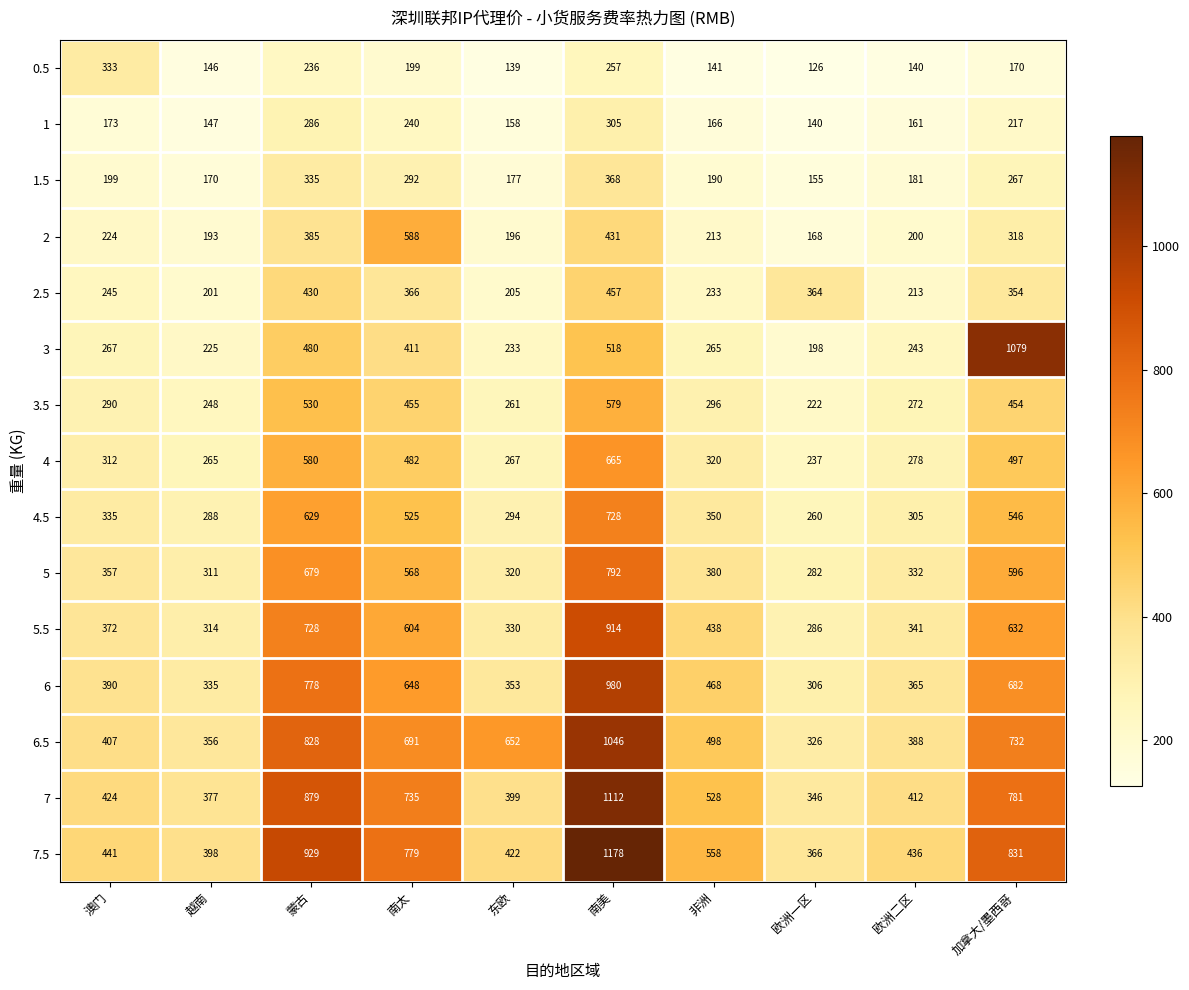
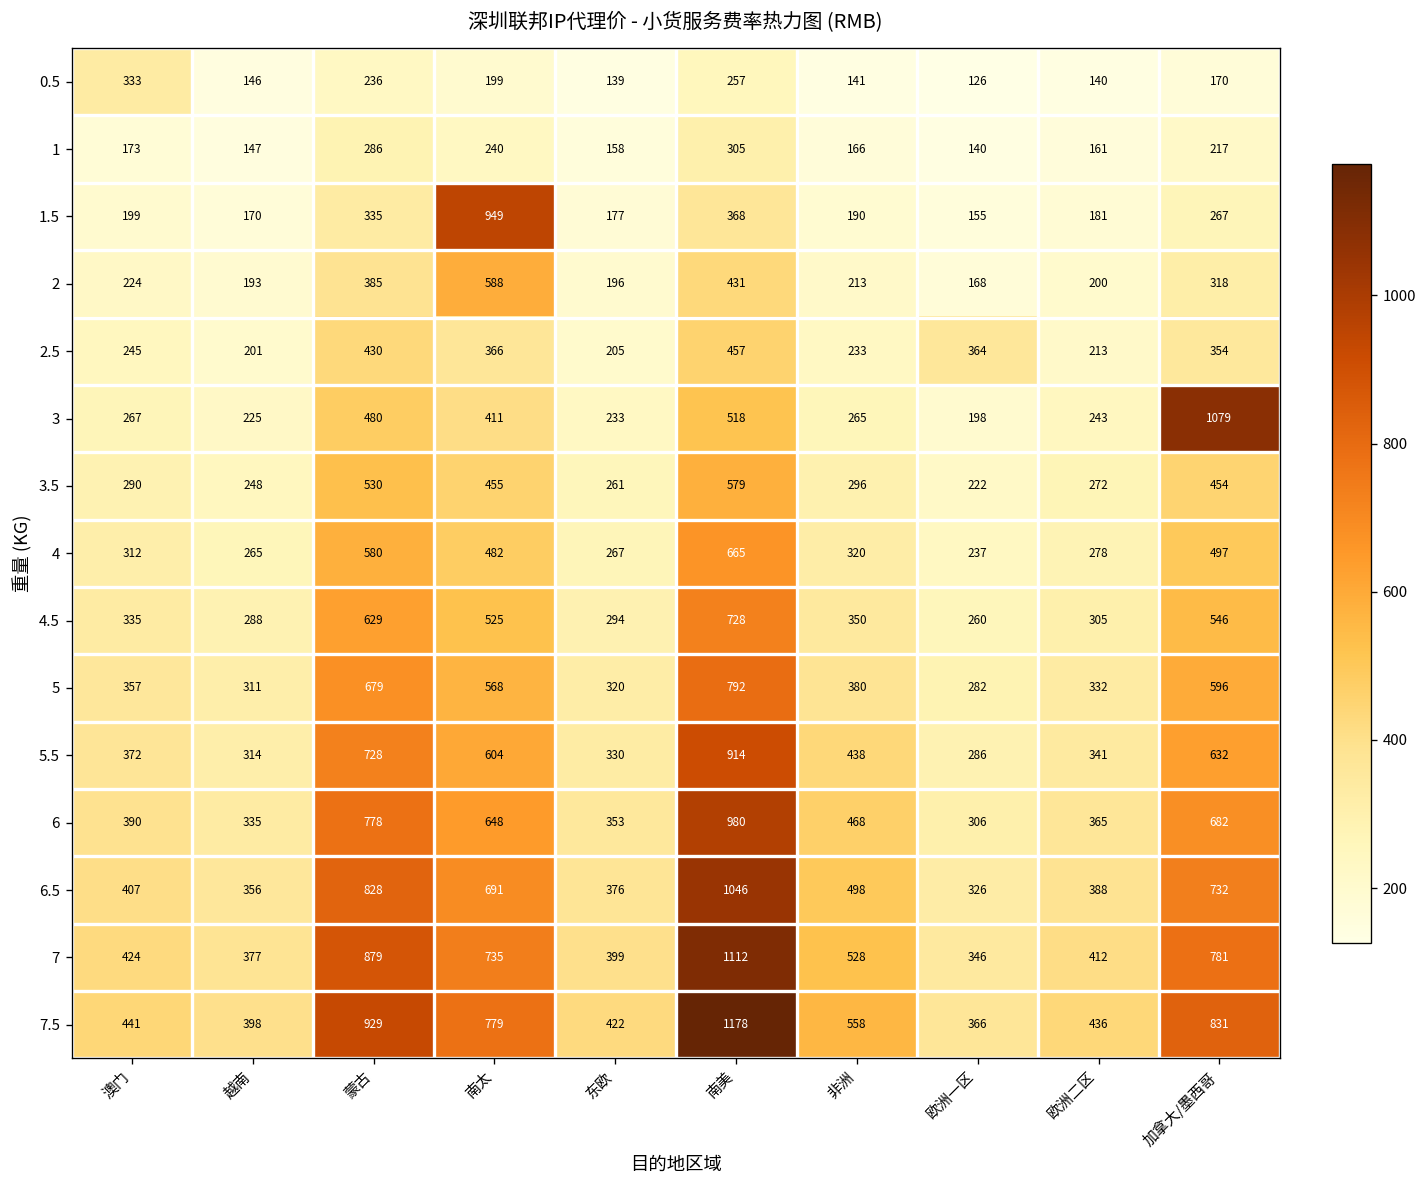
1.5, 南太: 292 -> 949
6.5, 东欧: 652 -> 376
